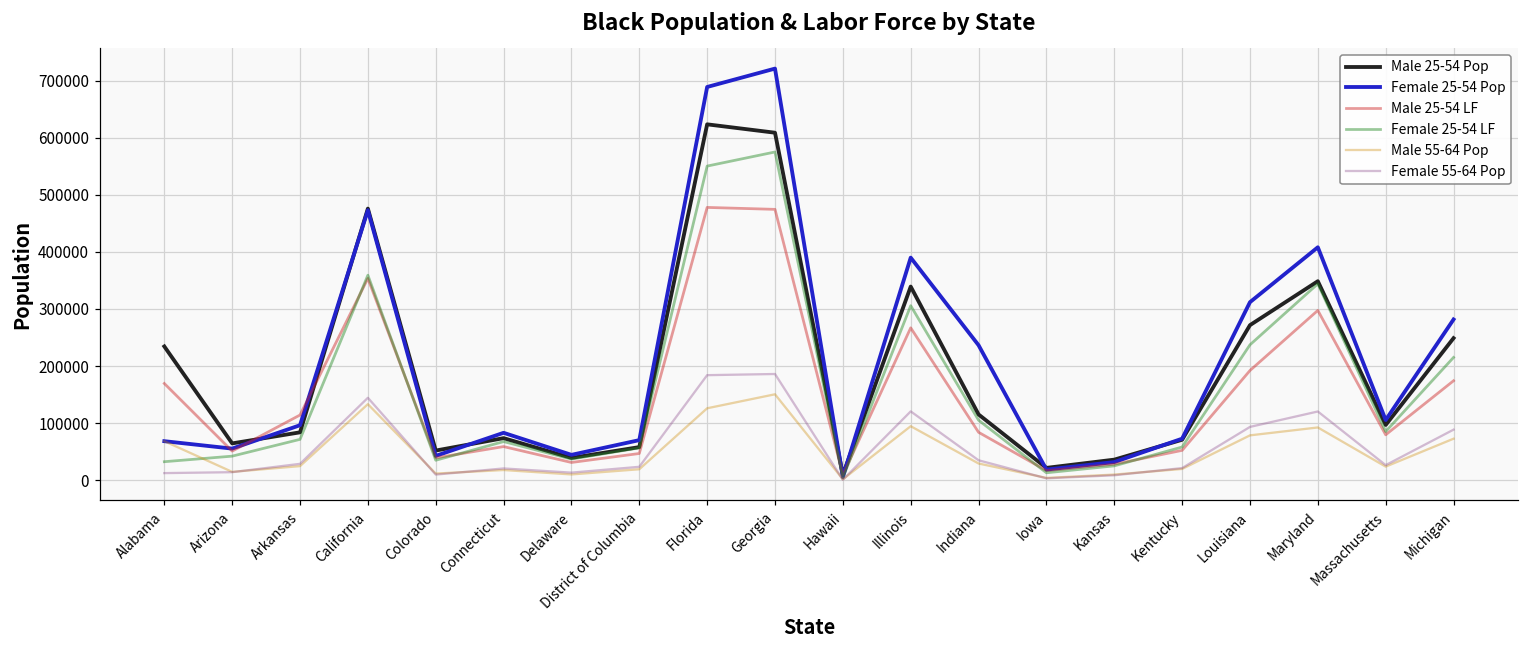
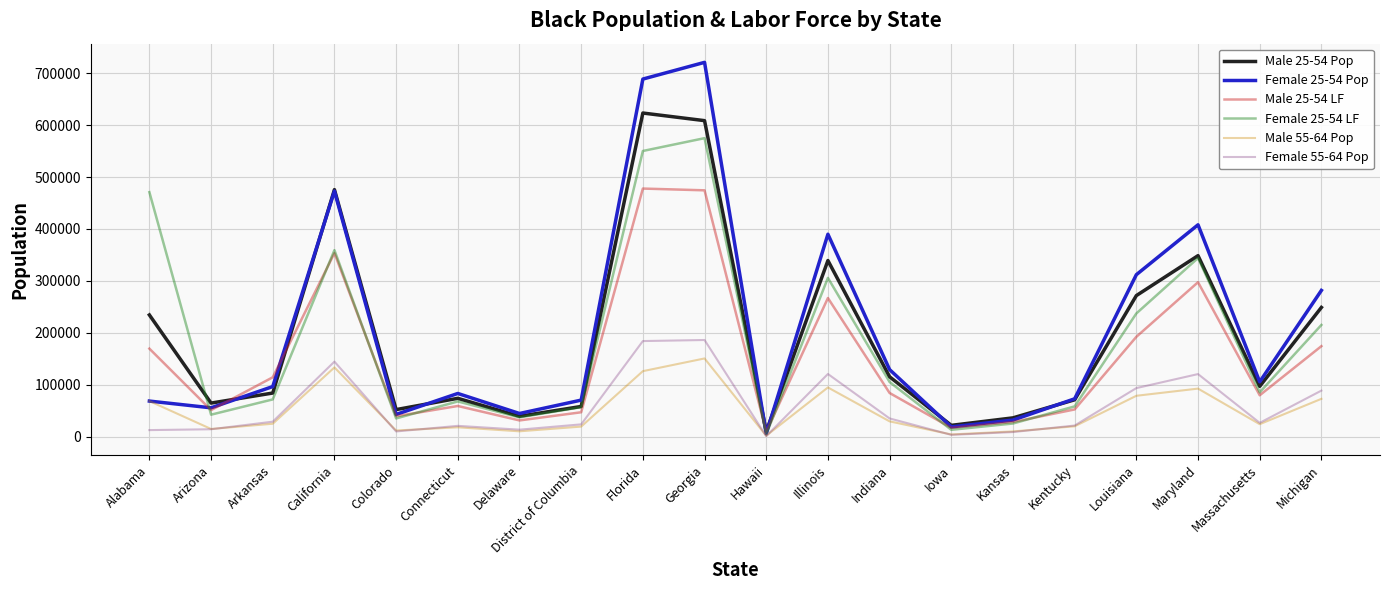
Female 25-54 LF, Alabama: 30000 -> 470000
Female 25-54 Pop, Indiana: 240000 -> 130000
